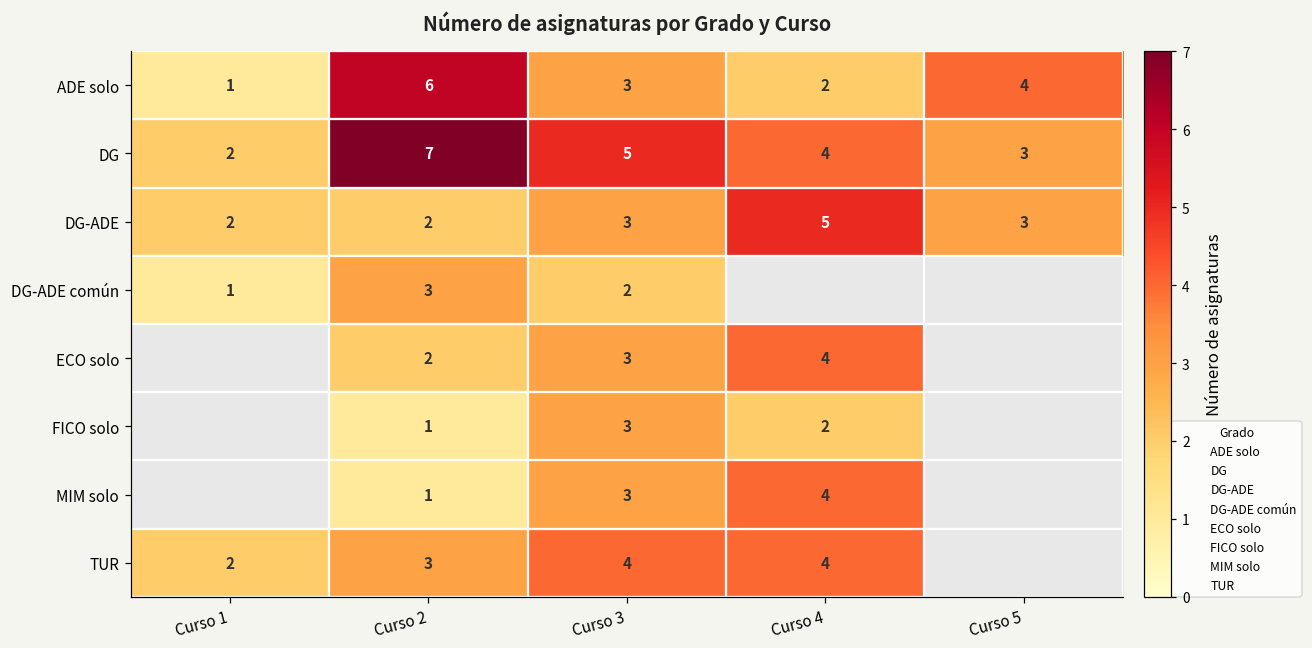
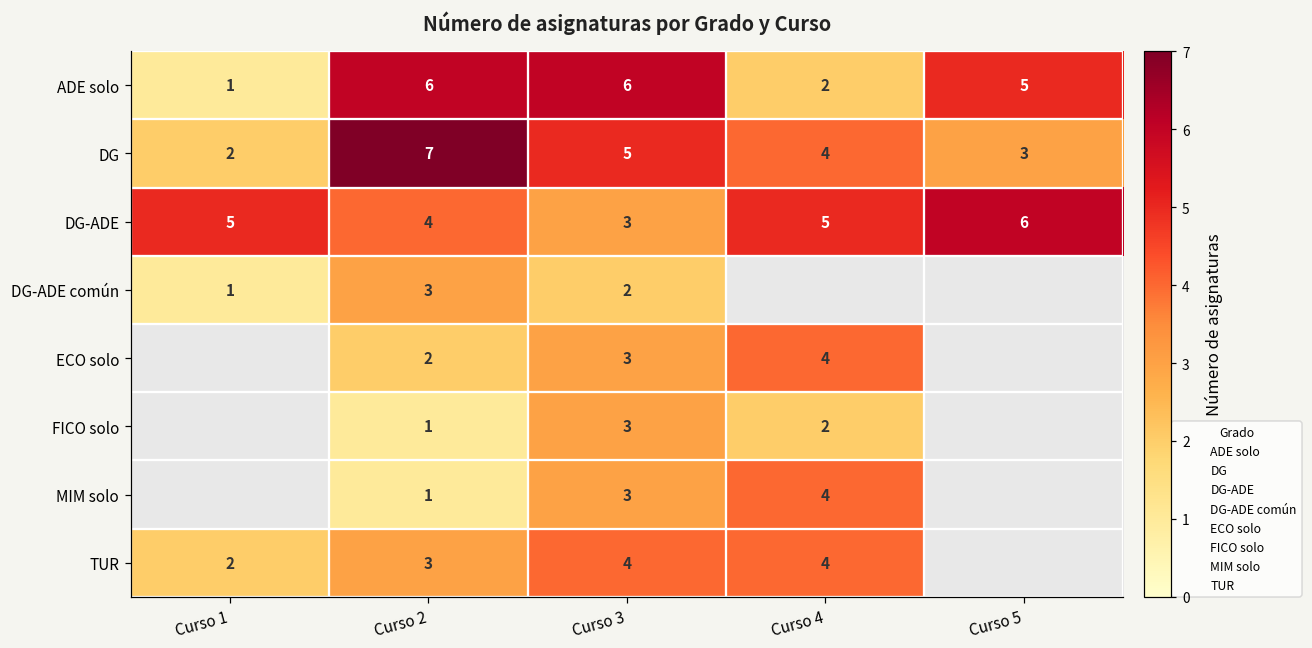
ADE solo, Curso 3: 3 -> 6
ADE solo, Curso 5: 4 -> 5
DG-ADE, Curso 1: 2 -> 5
DG-ADE, Curso 2: 2 -> 4
DG-ADE, Curso 5: 3 -> 6
